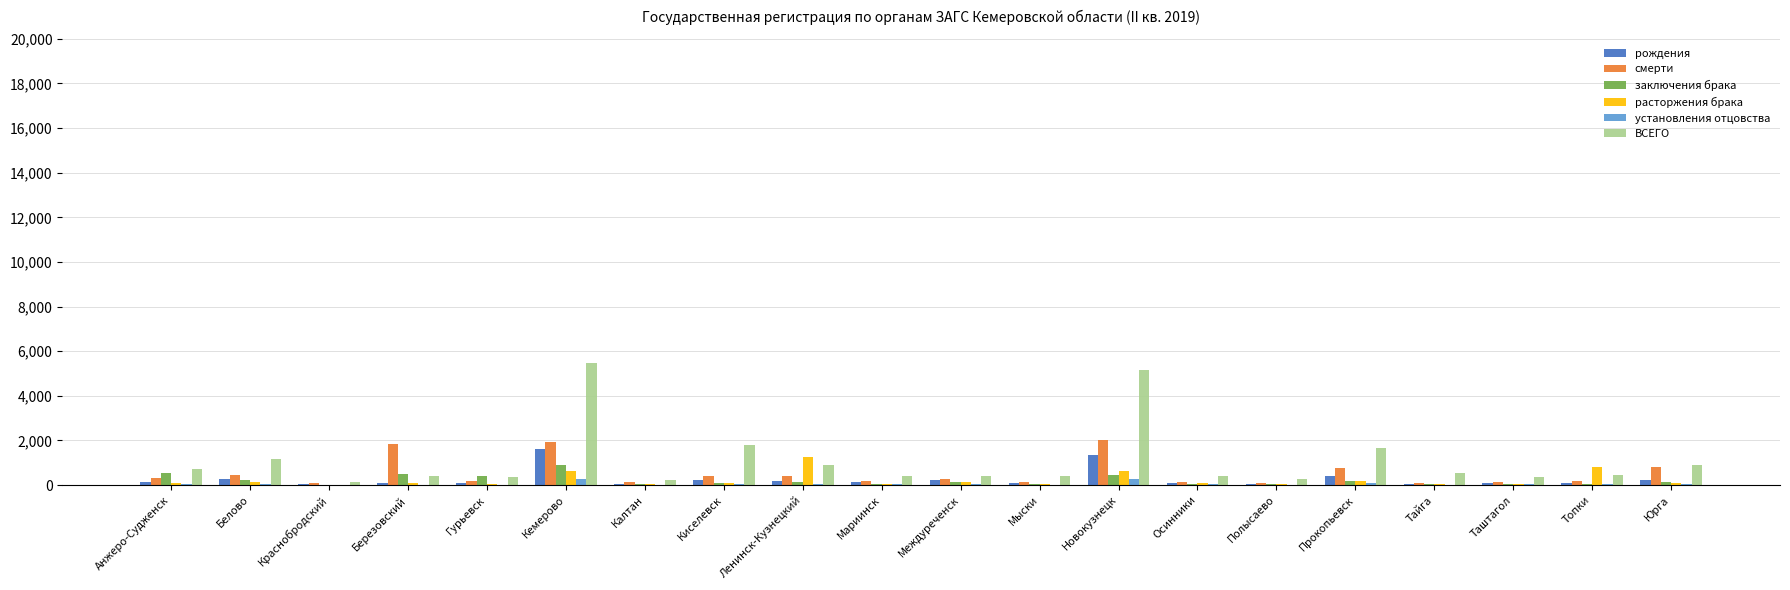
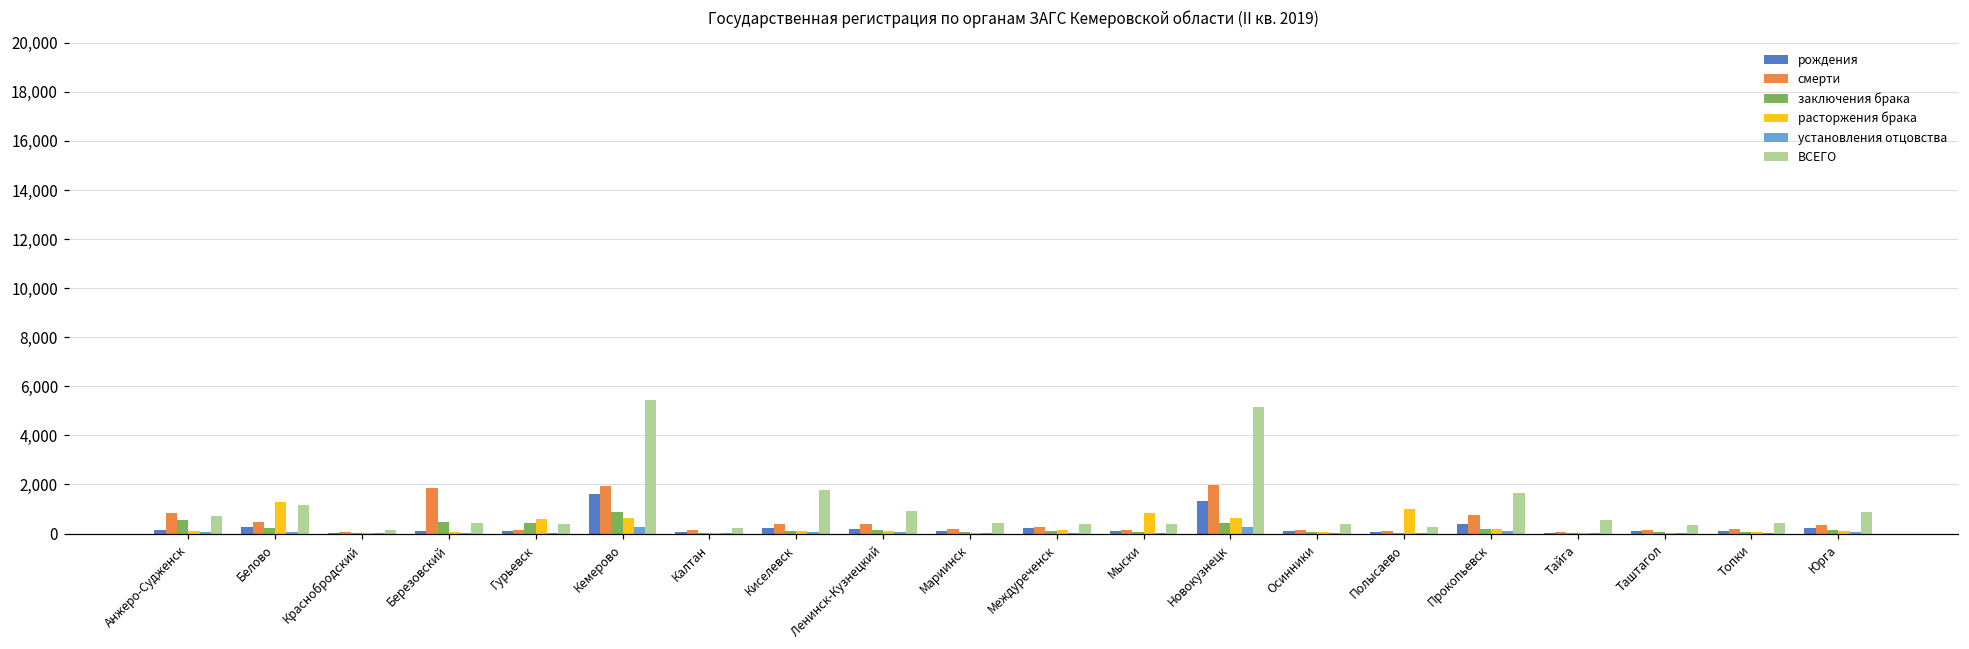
смерти, Анжеро-Судженск: 300 -> 800
расторжения брака, Белово: 100 -> 1,300
расторжения брака, Гурьевск: 0 -> 600
расторжения брака, Ленинск-Кузнецкий: 1,300 -> 100
расторжения брака, Мыски: 100 -> 800
расторжения брака, Полысаево: 0 -> 1,000
расторжения брака, Топки: 800 -> 100
смерти, Юрга: 800 -> 400
